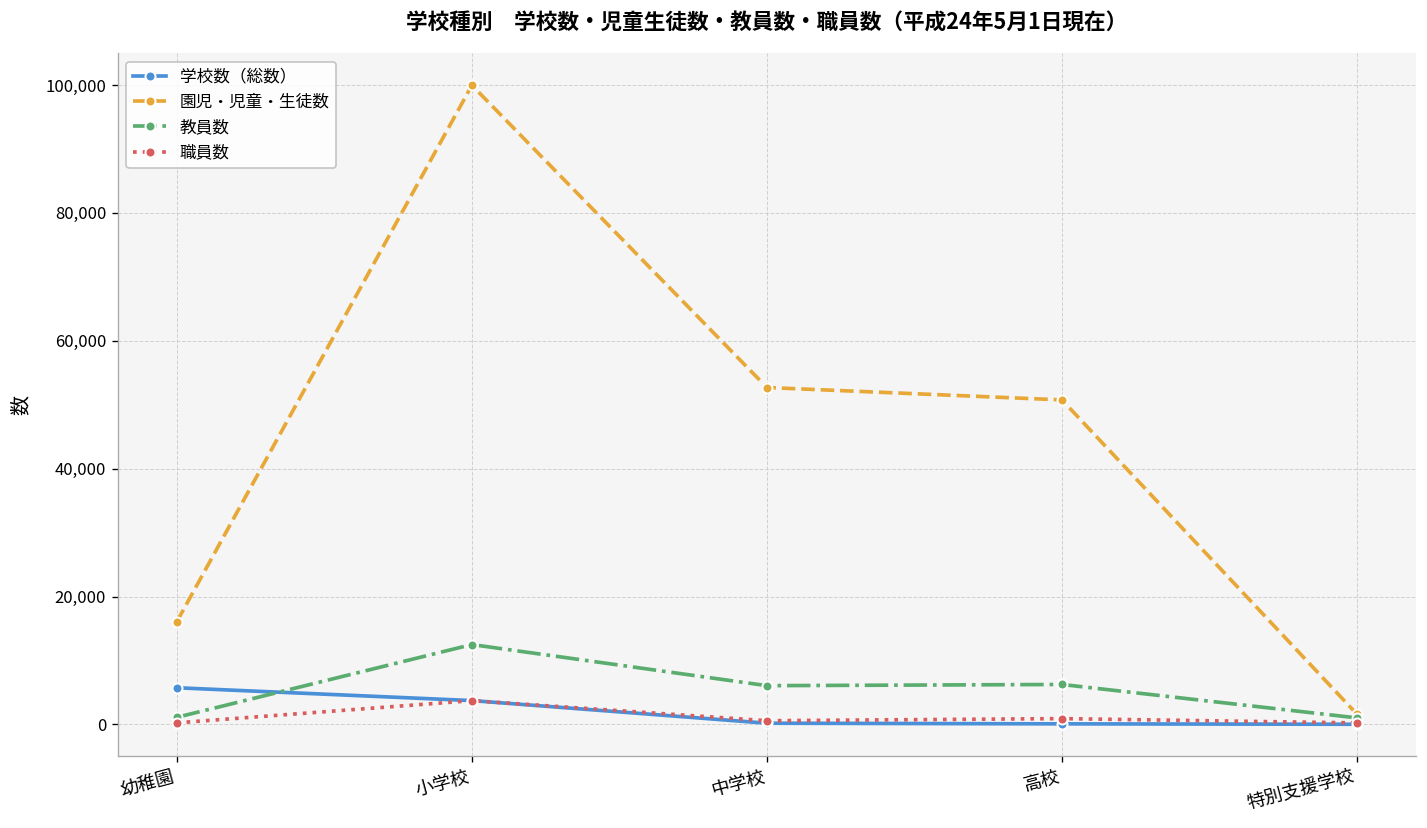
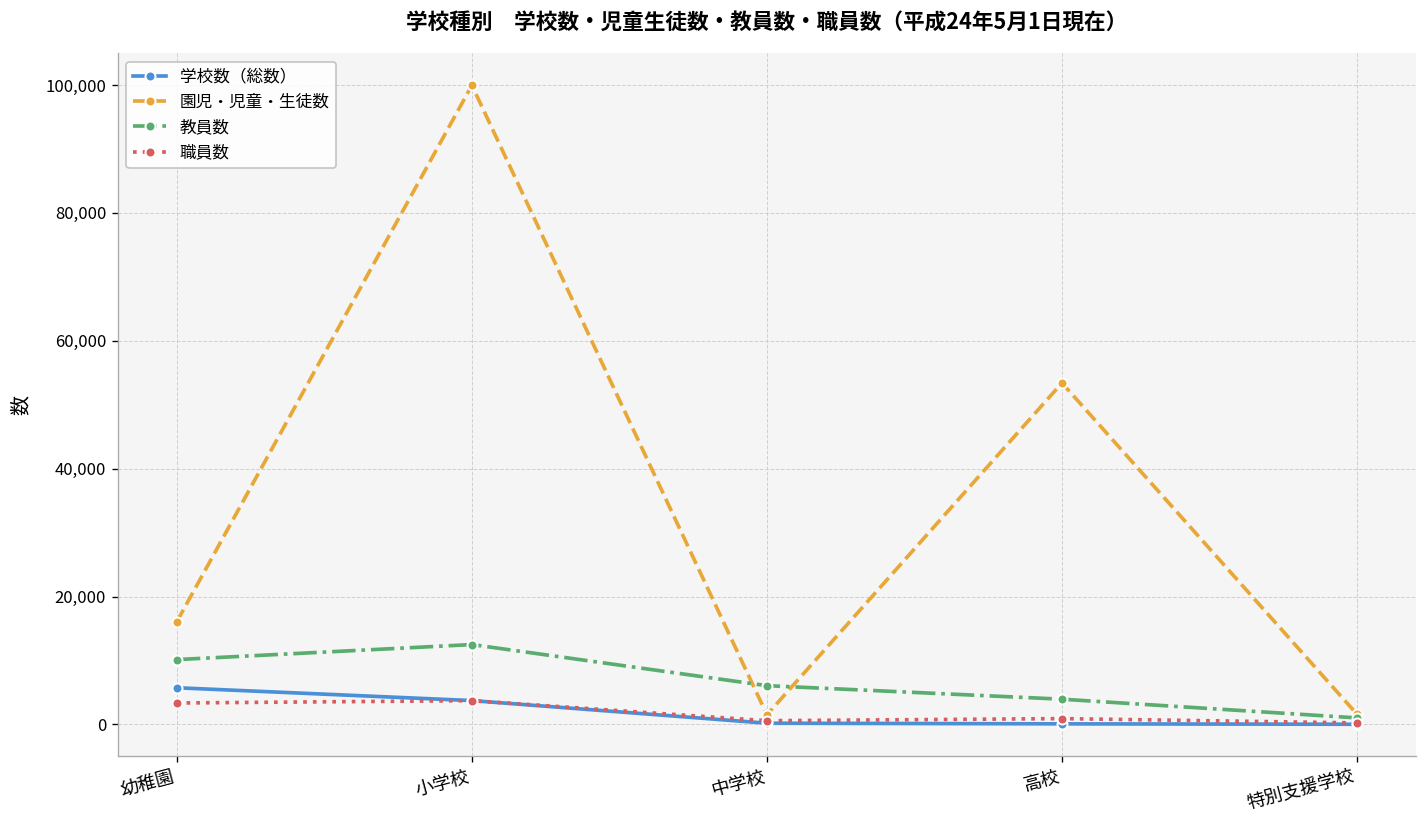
教員数, 幼稚園: 1,000 -> 10,000
職員数, 幼稚園: 0 -> 3,000
園児・児童・生徒数, 中学校: 53,000 -> 2,000
園児・児童・生徒数, 高校: 51,000 -> 53,000
教員数, 高校: 6,000 -> 4,000
